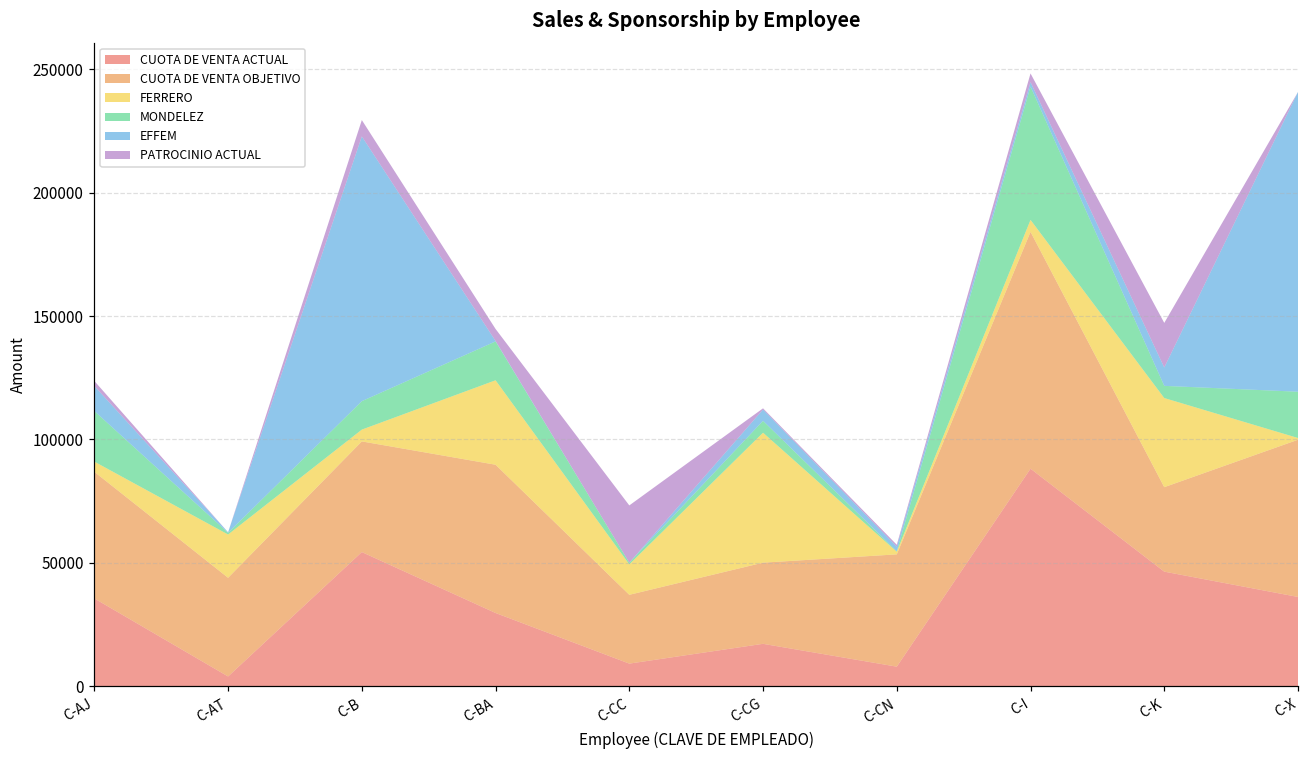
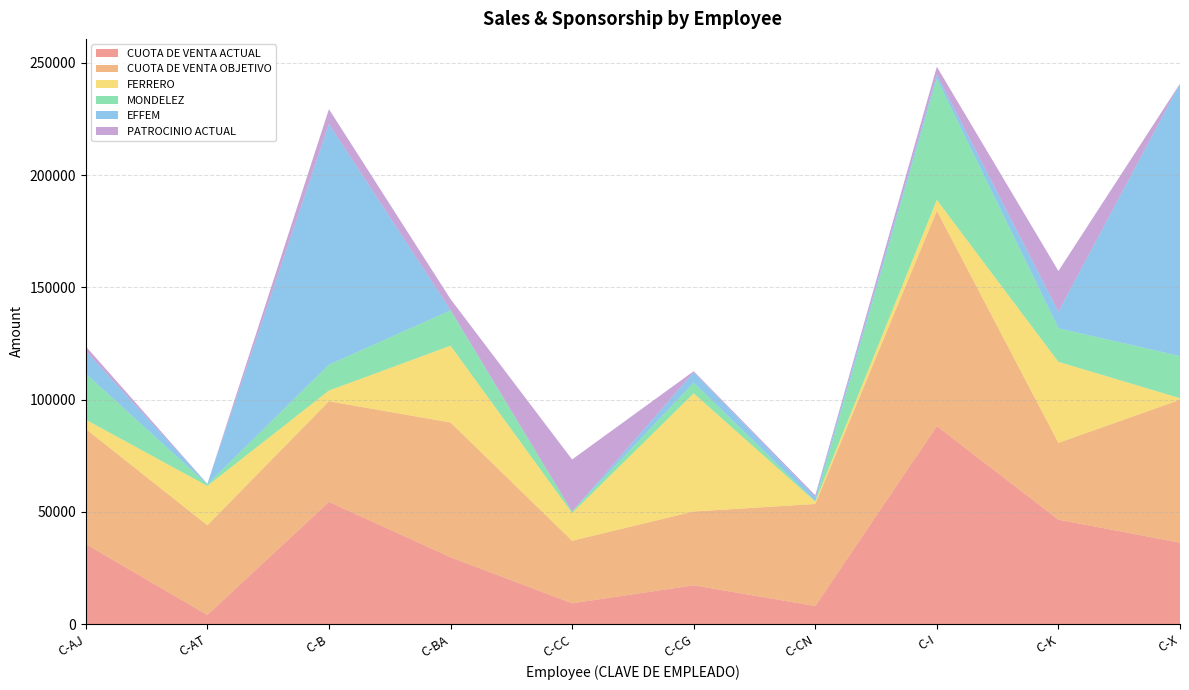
MONDELEZ, C-K: 5000 -> 15000
